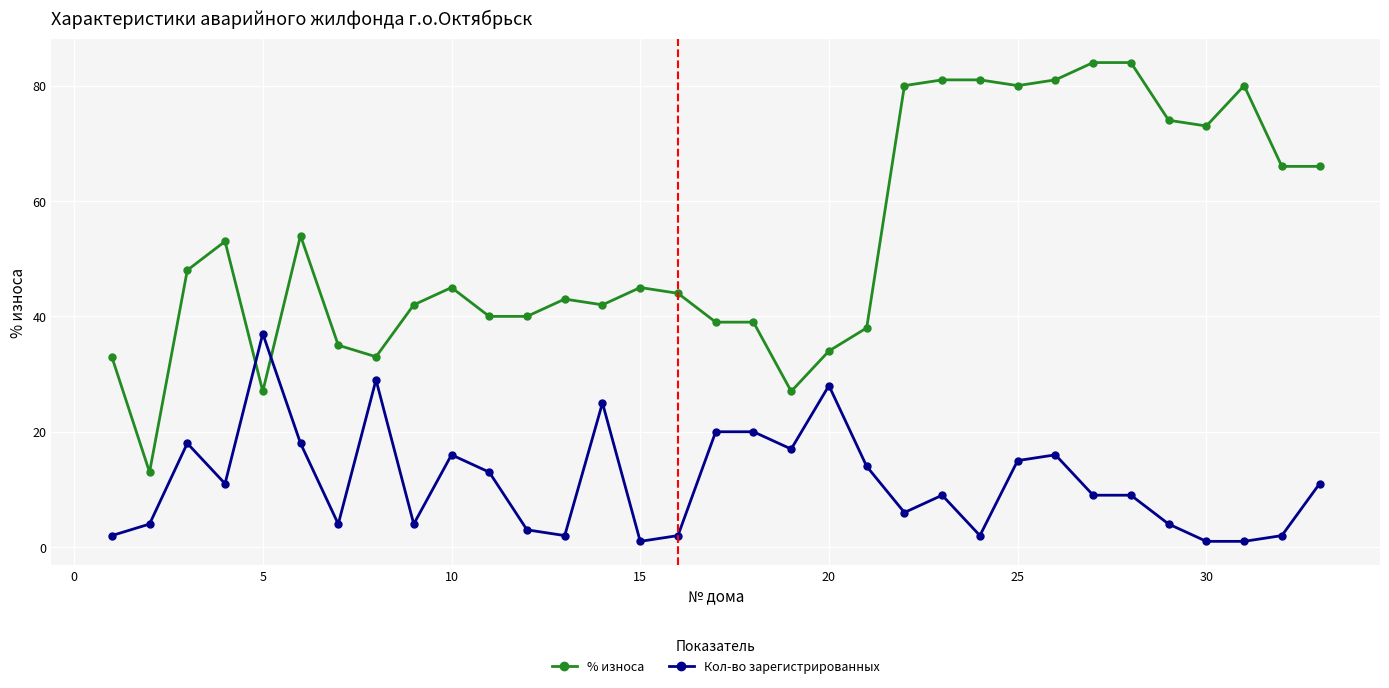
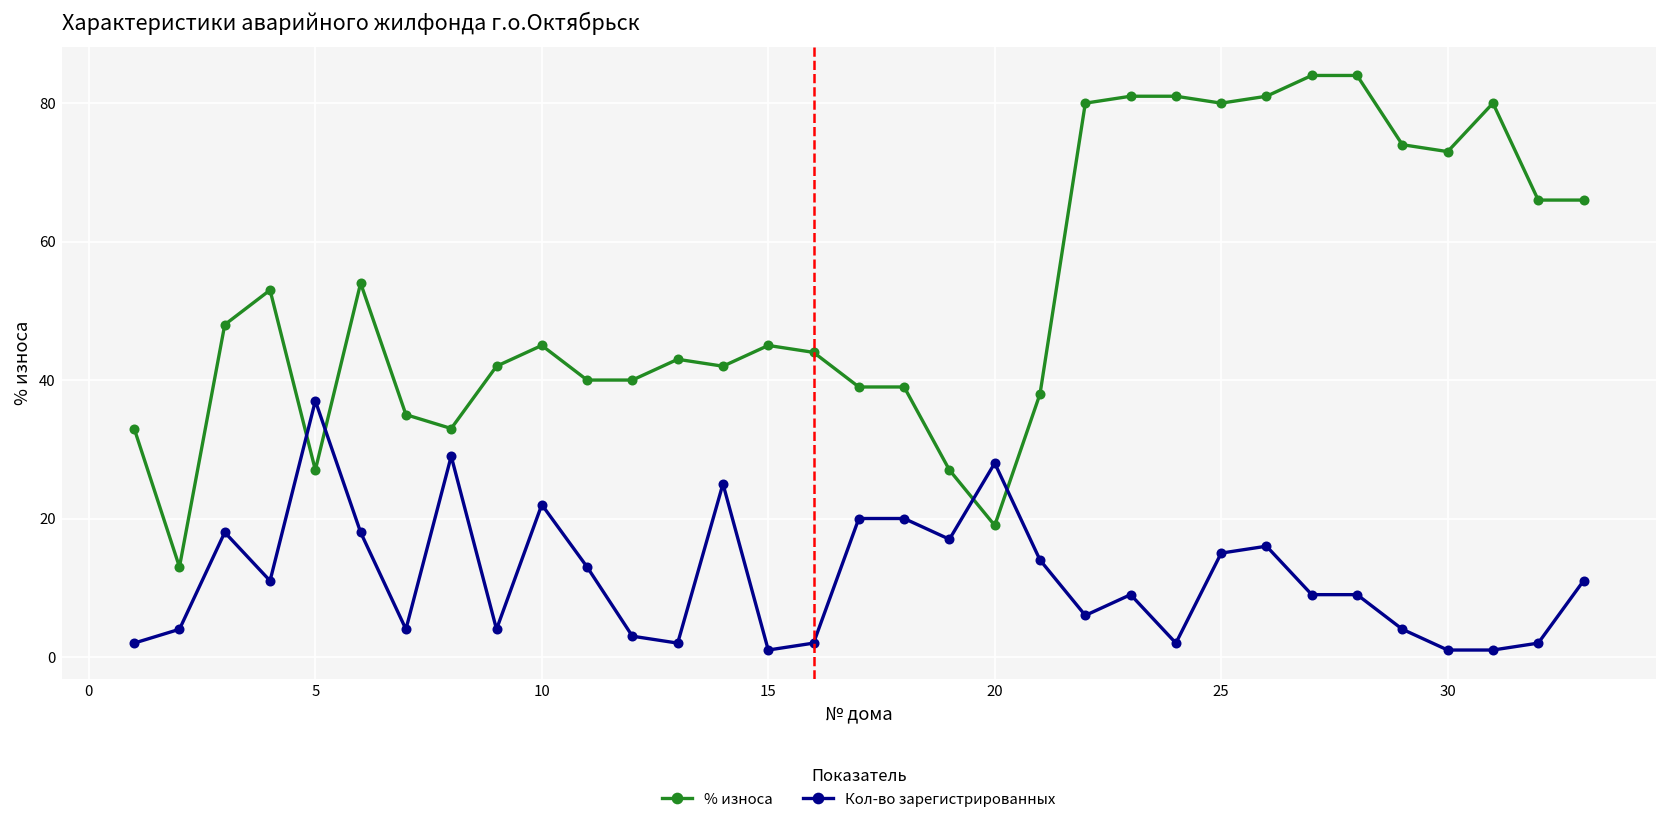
Кол-во зарегистрированных, 10: 16 -> 22
% износа, 20: 34 -> 19
